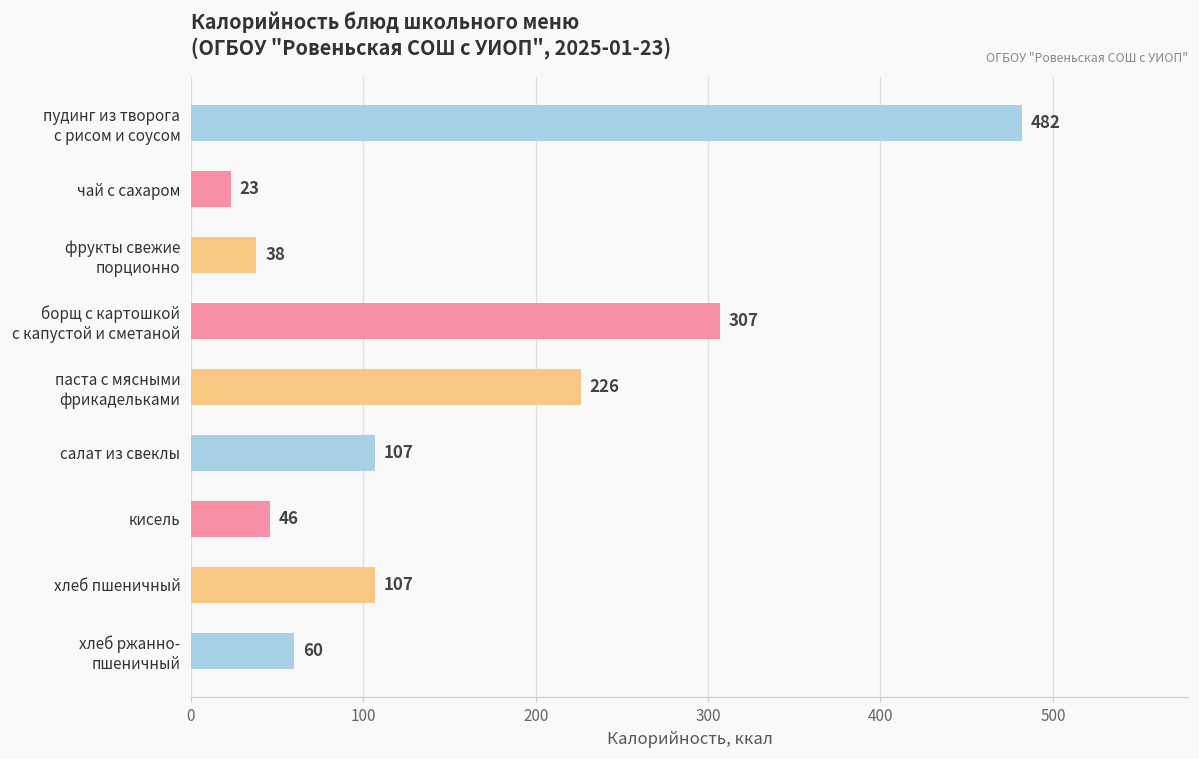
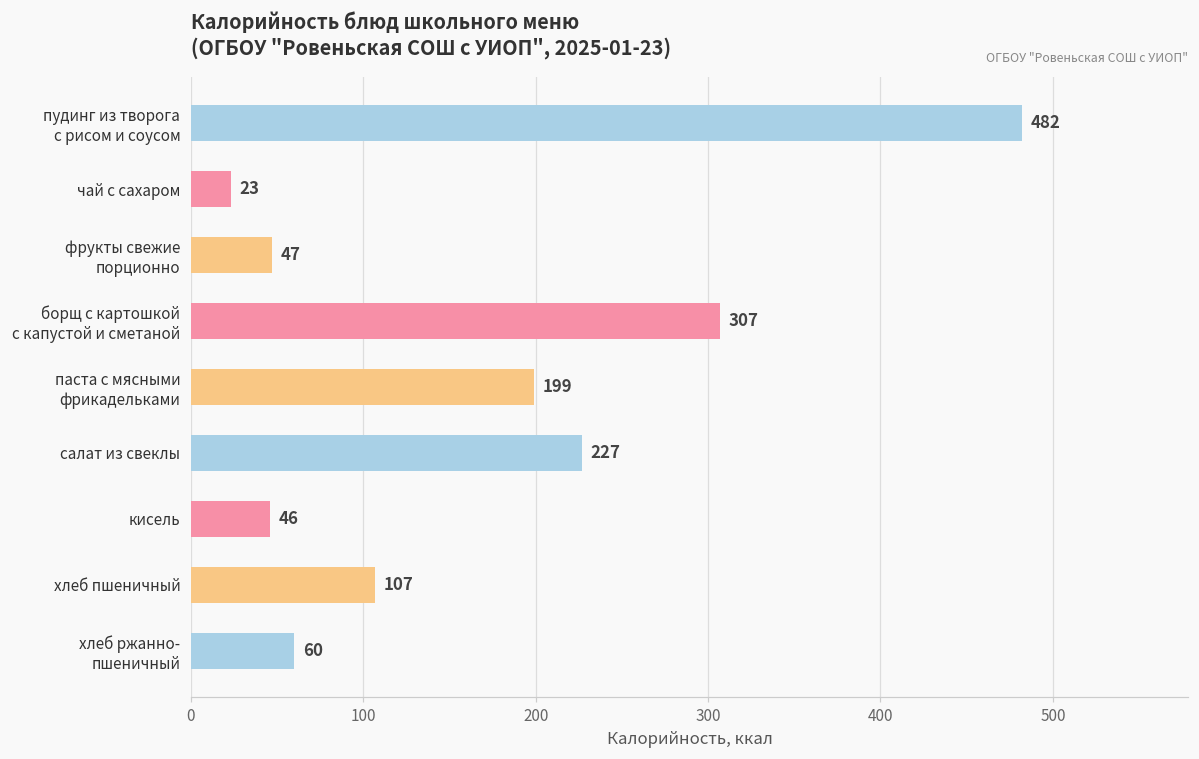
фрукты свежие порционно: 38 -> 47
паста с мясными фрикадельками: 226 -> 199
салат из свеклы: 107 -> 227
